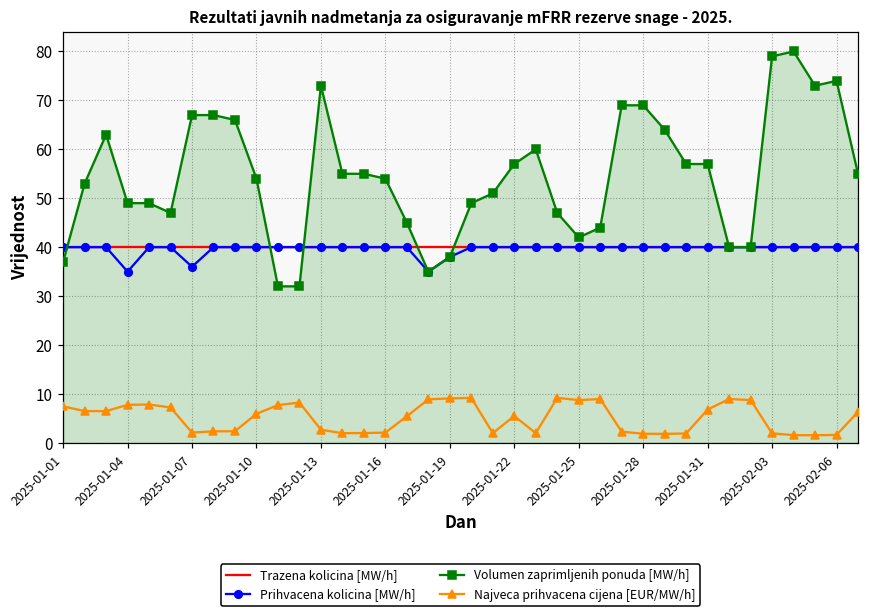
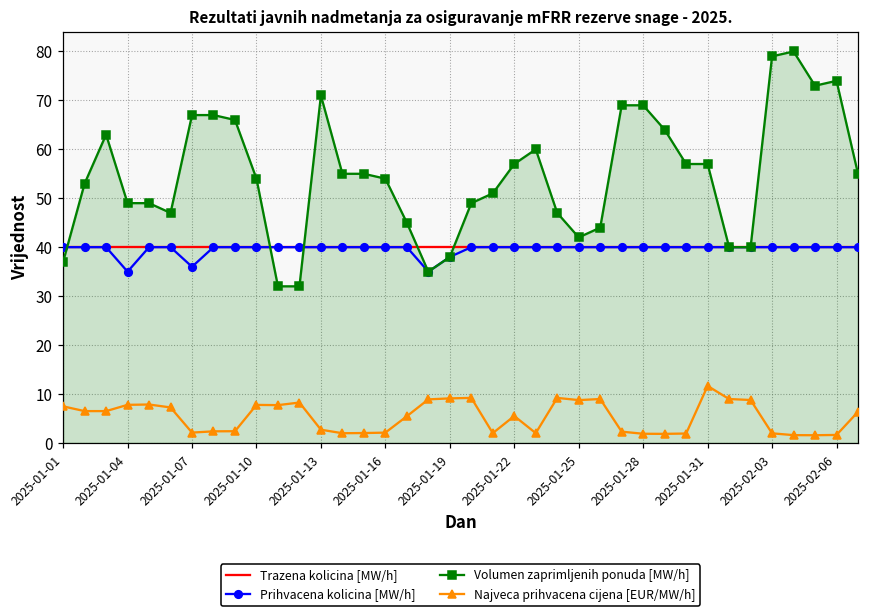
Najveca prihvacena cijena [EUR/MW/h], 2025-01-10: 6 -> 8
Volumen zaprimljenih ponuda [MW/h], 2025-01-13: 73 -> 71
Najveca prihvacena cijena [EUR/MW/h], 2025-01-31: 7 -> 12
